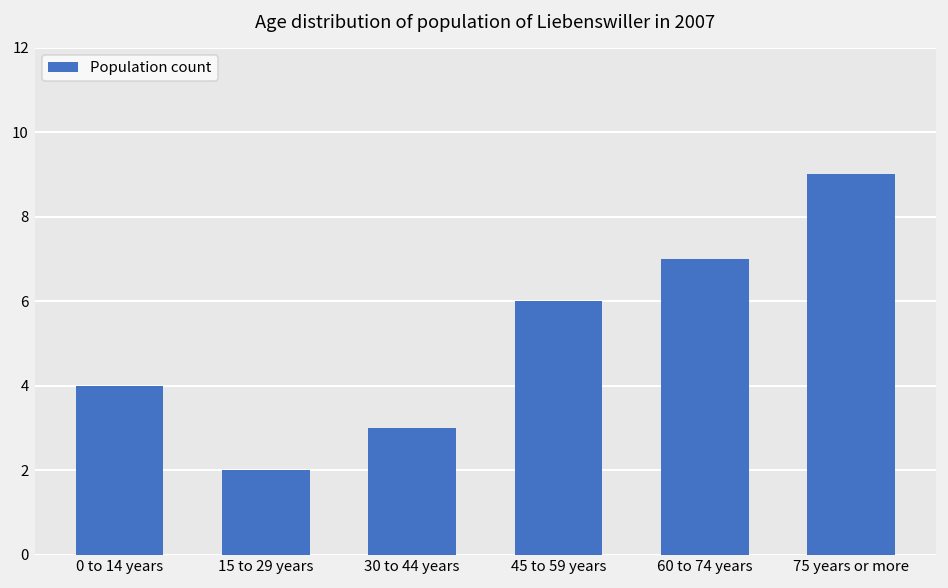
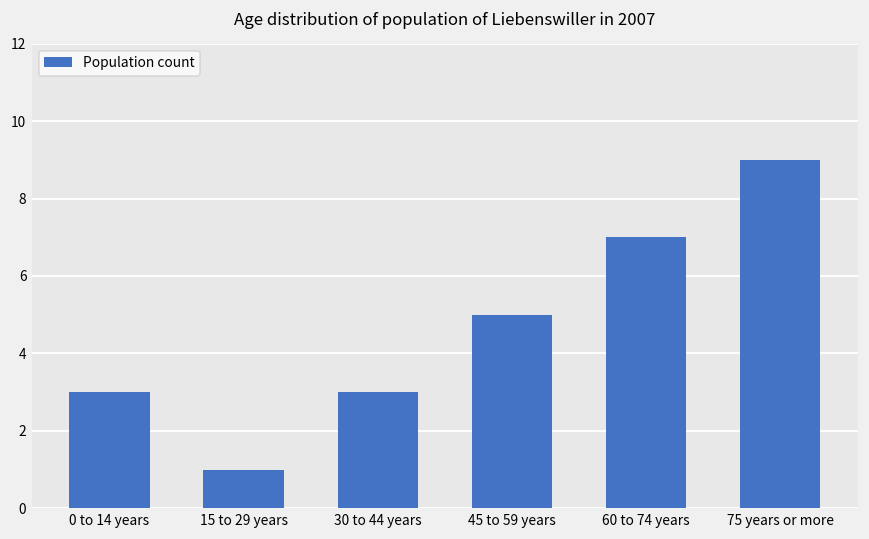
0 to 14 years: 4 -> 3
15 to 29 years: 2 -> 1
45 to 59 years: 6 -> 5
